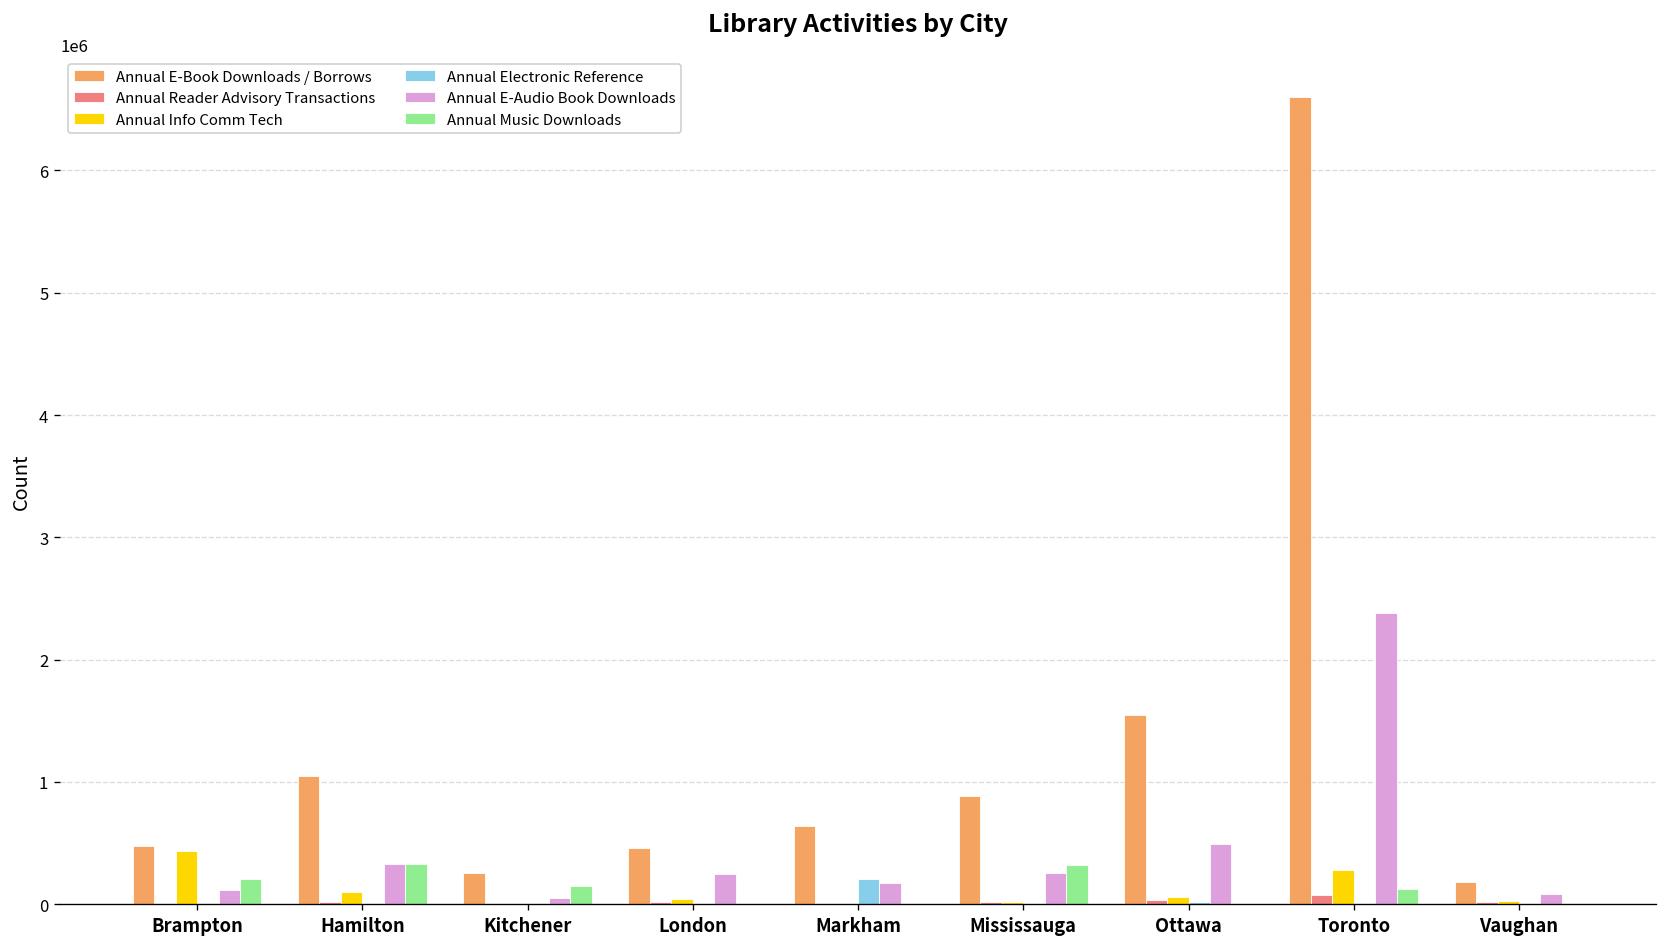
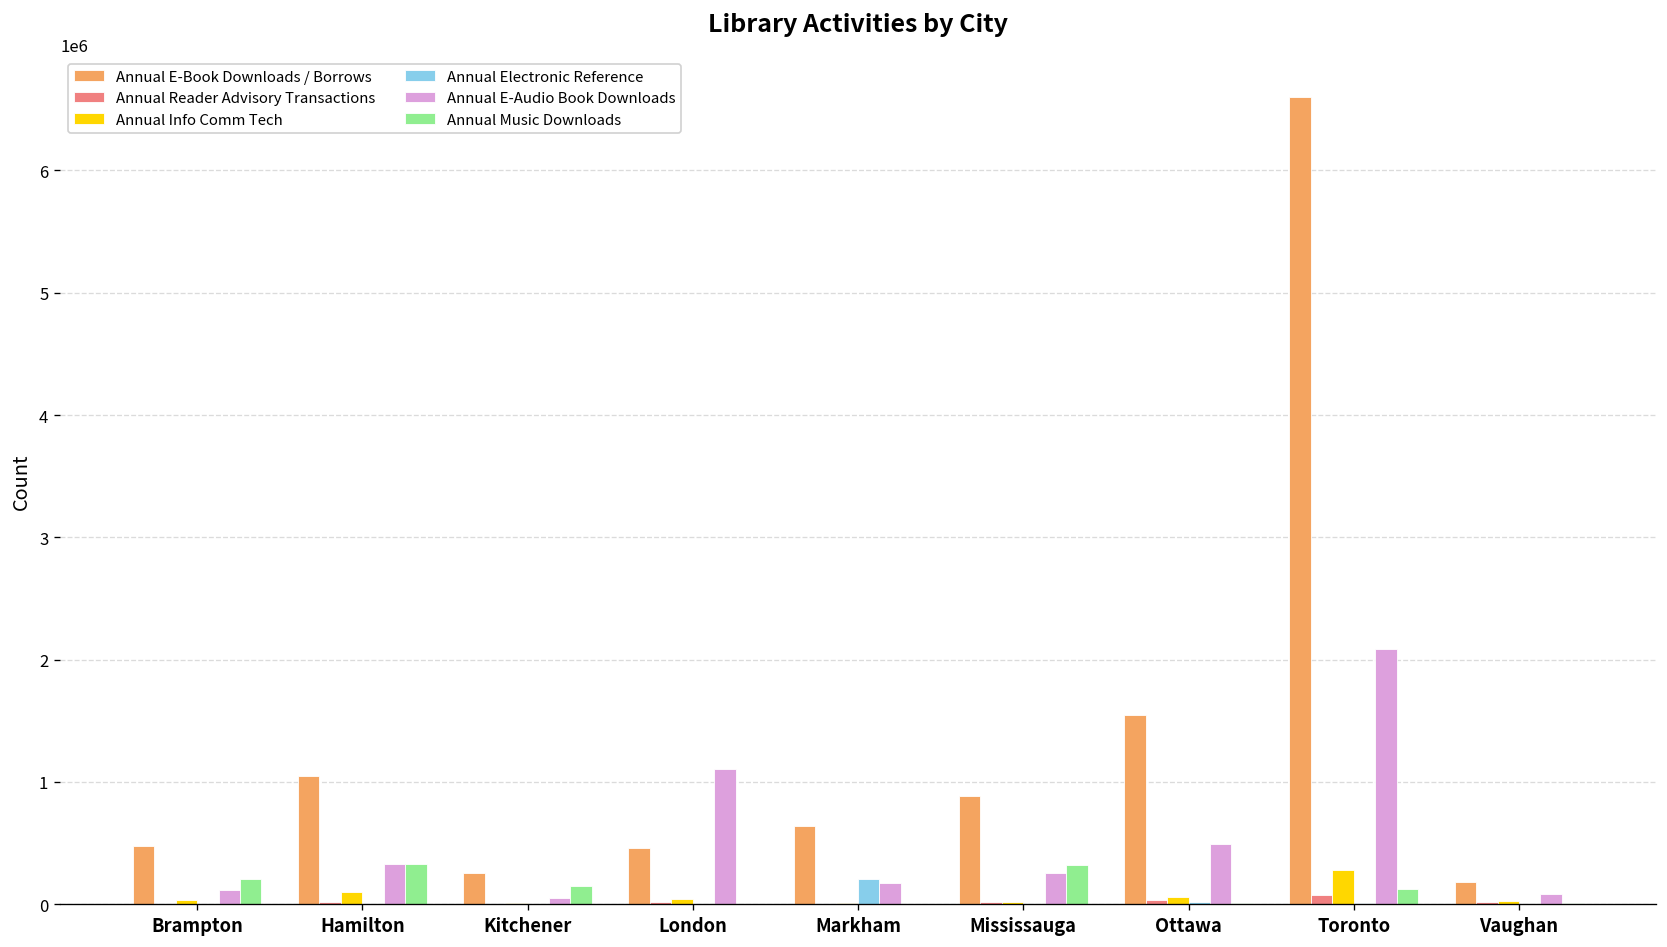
Annual Info Comm Tech, Brampton: 440000 -> 40000
Annual E-Audio Book Downloads, London: 250000 -> 1100000
Annual E-Audio Book Downloads, Toronto: 2380000 -> 2090000
